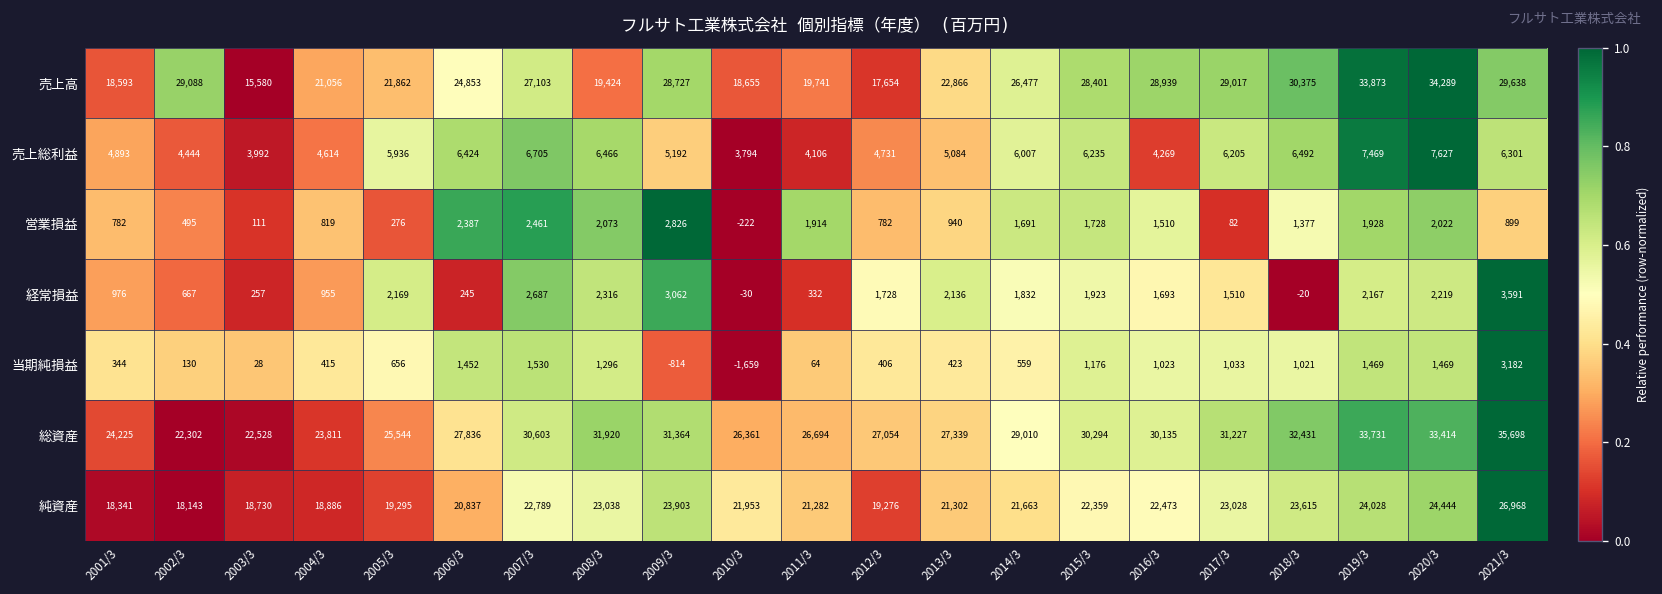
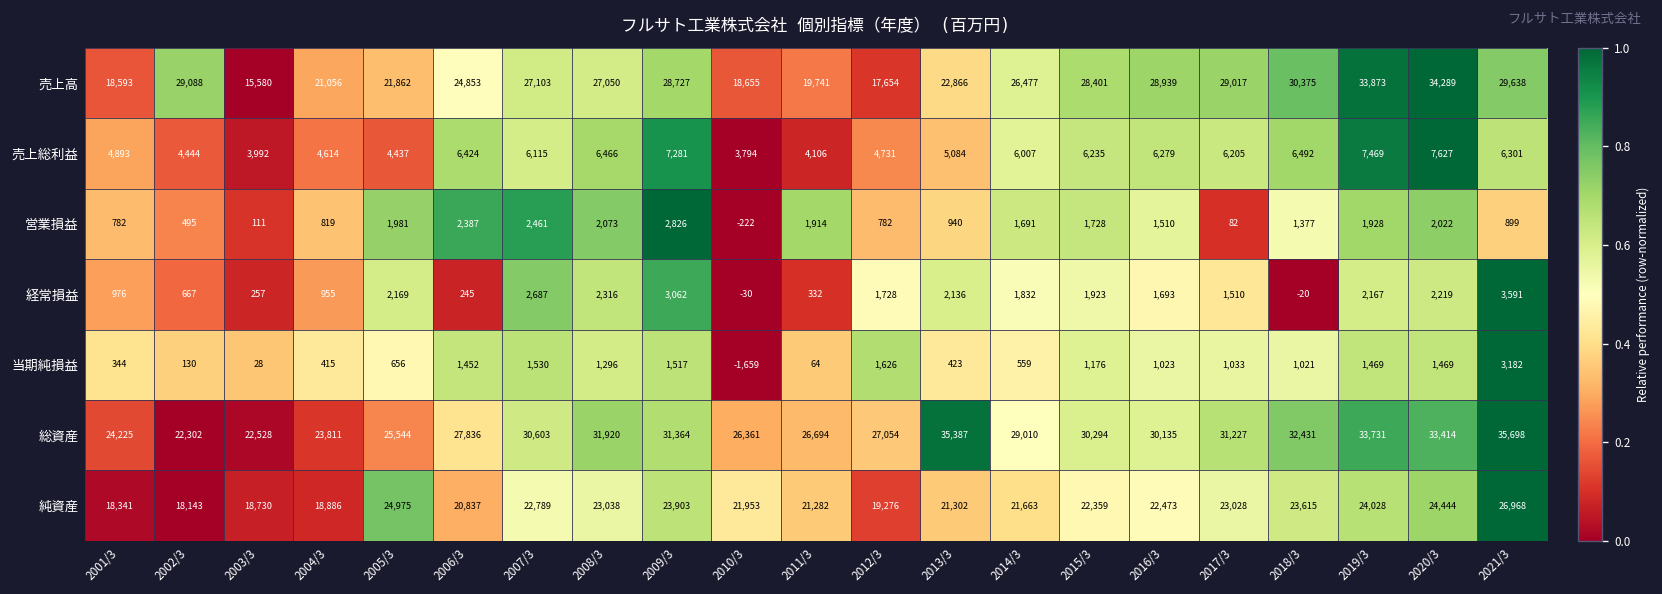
売上高, 2008/3: 19,424 -> 27,050
売上総利益, 2005/3: 5,936 -> 4,437
売上総利益, 2007/3: 6,705 -> 6,115
売上総利益, 2009/3: 5,192 -> 7,281
売上総利益, 2016/3: 4,269 -> 6,279
営業損益, 2005/3: 276 -> 1,981
当期純損益, 2009/3: -814 -> 1,517
当期純損益, 2012/3: 406 -> 1,626
総資産, 2013/3: 27,339 -> 35,387
純資産, 2005/3: 19,295 -> 24,975
